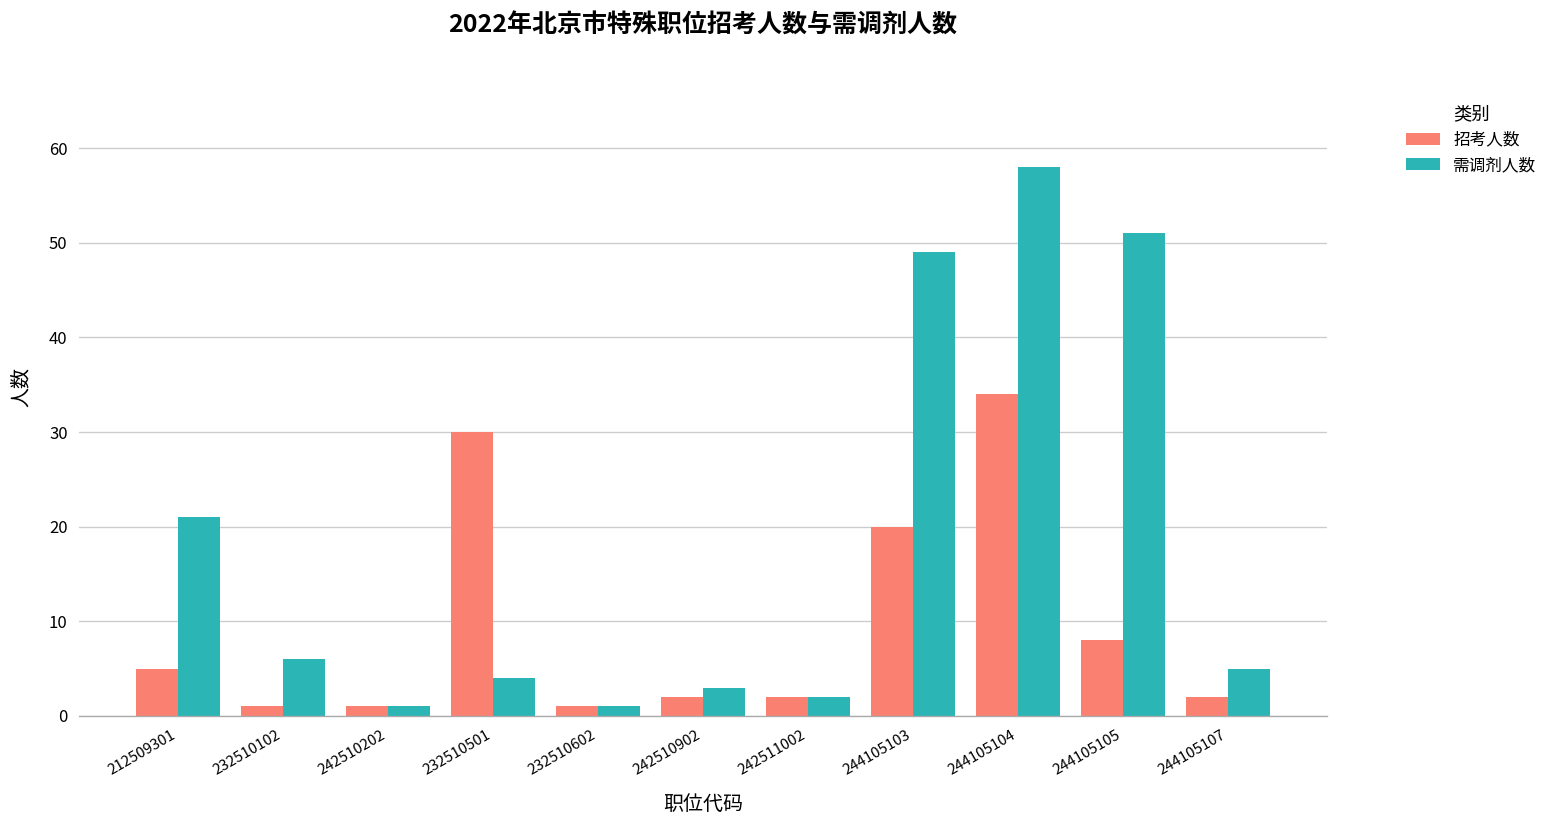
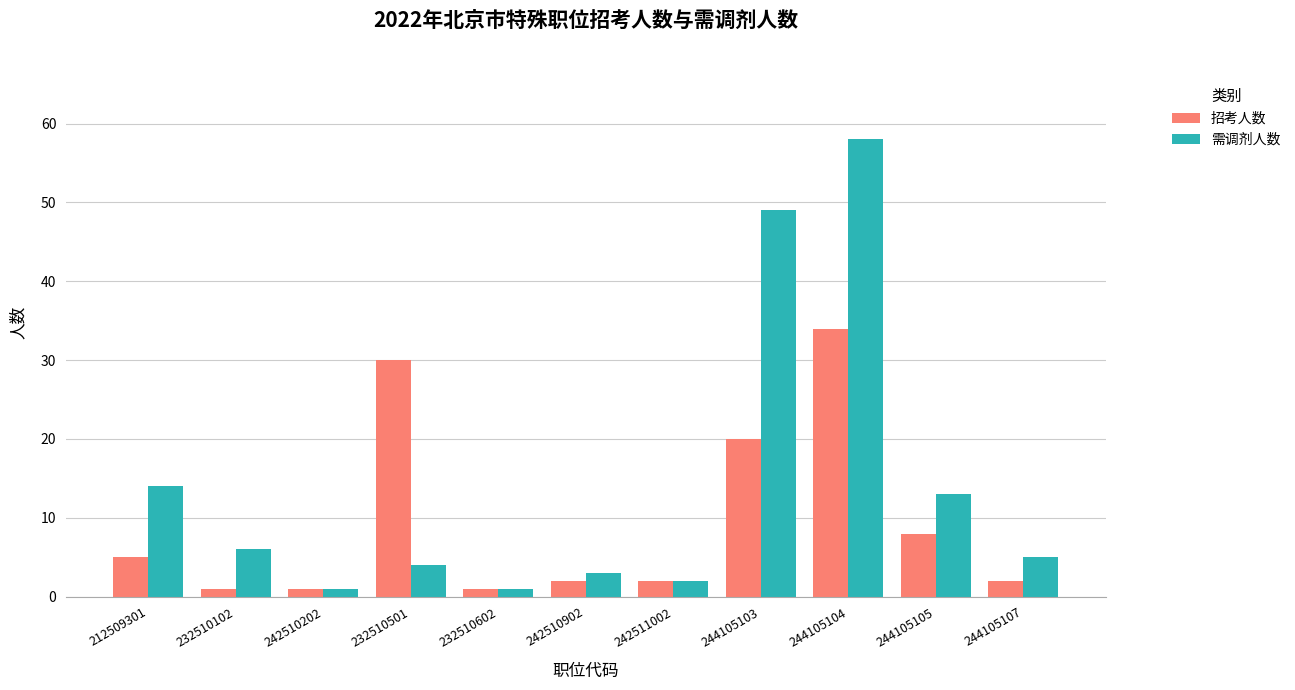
需调剂人数, 212509301: 21 -> 14
需调剂人数, 244105105: 51 -> 13
